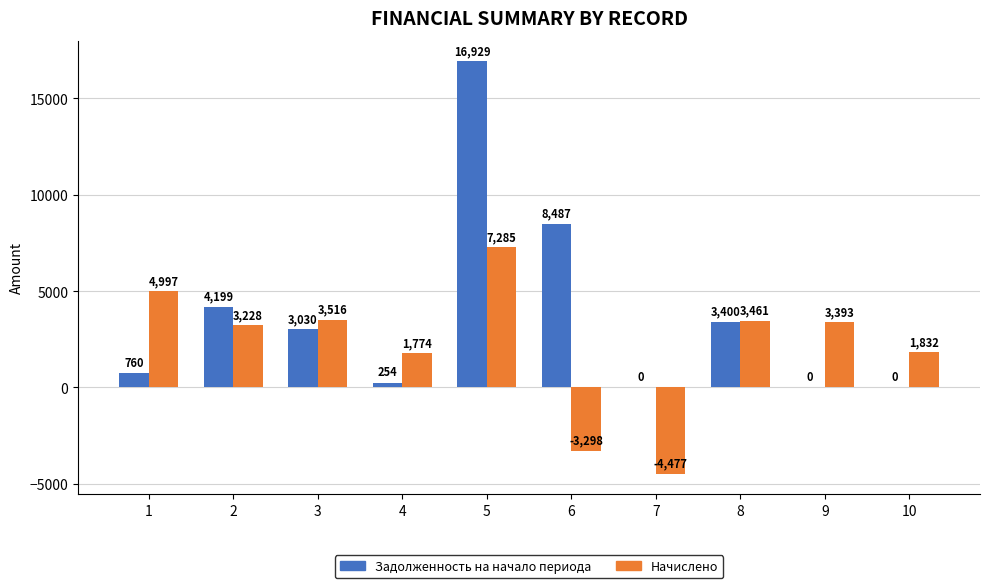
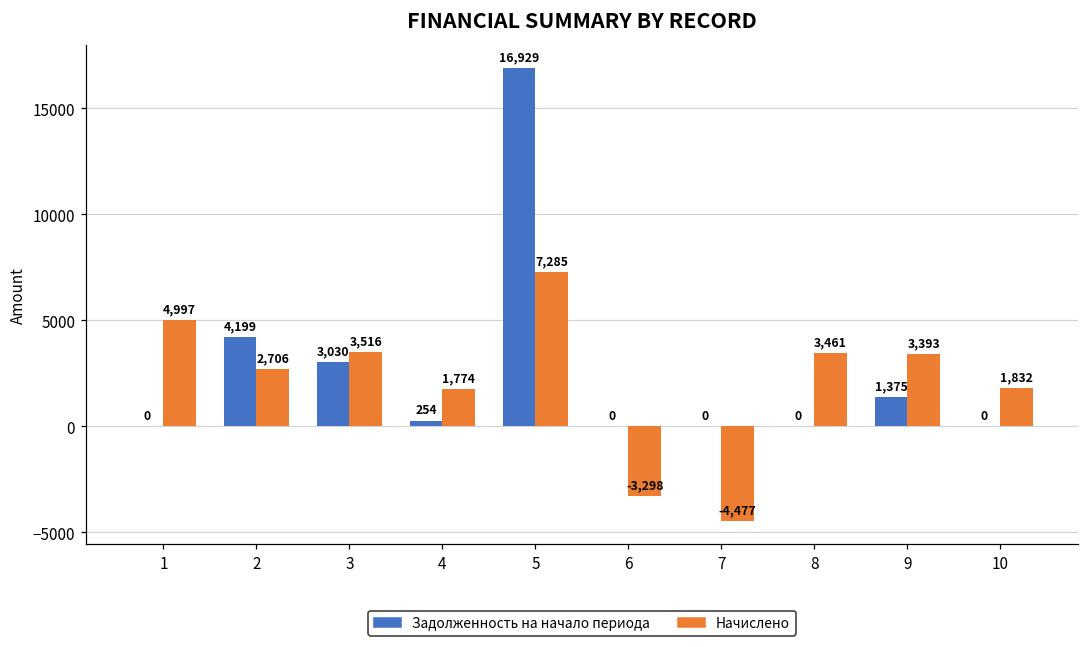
Задолженность на начало периода, 1: 760 -> 0
Начислено, 2: 3,228 -> 2,706
Задолженность на начало периода, 6: 8,487 -> 0
Задолженность на начало периода, 8: 3,400 -> 0
Задолженность на начало периода, 9: 0 -> 1,375
